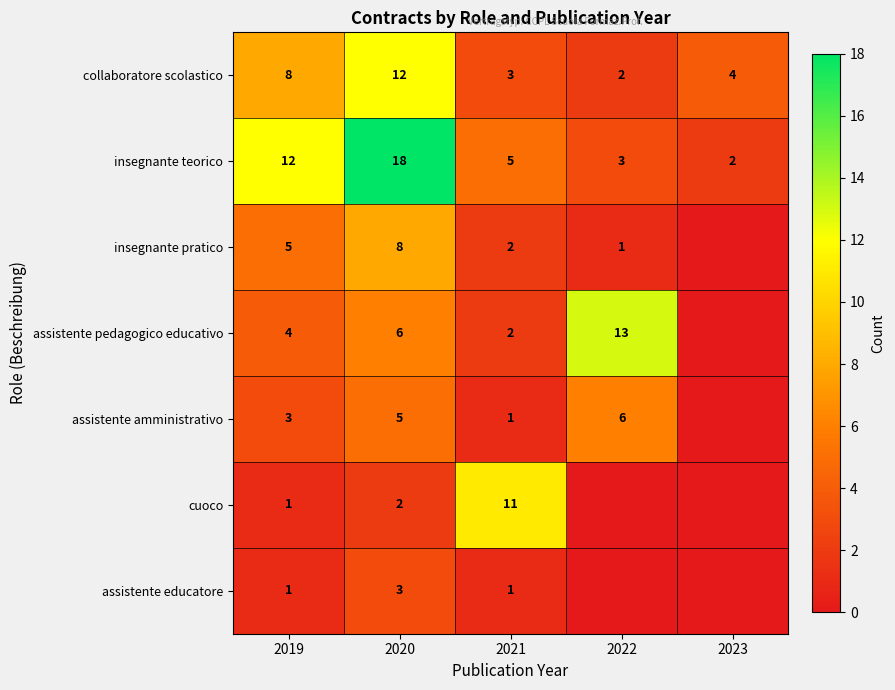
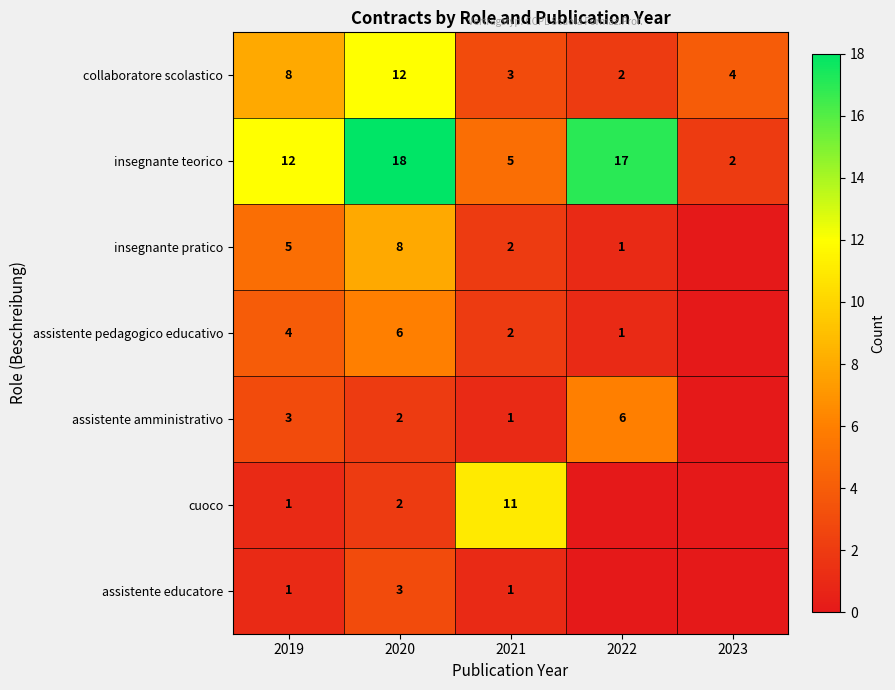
insegnante teorico, 2022: 3 -> 17
assistente pedagogico educativo, 2022: 13 -> 1
assistente amministrativo, 2020: 5 -> 2
